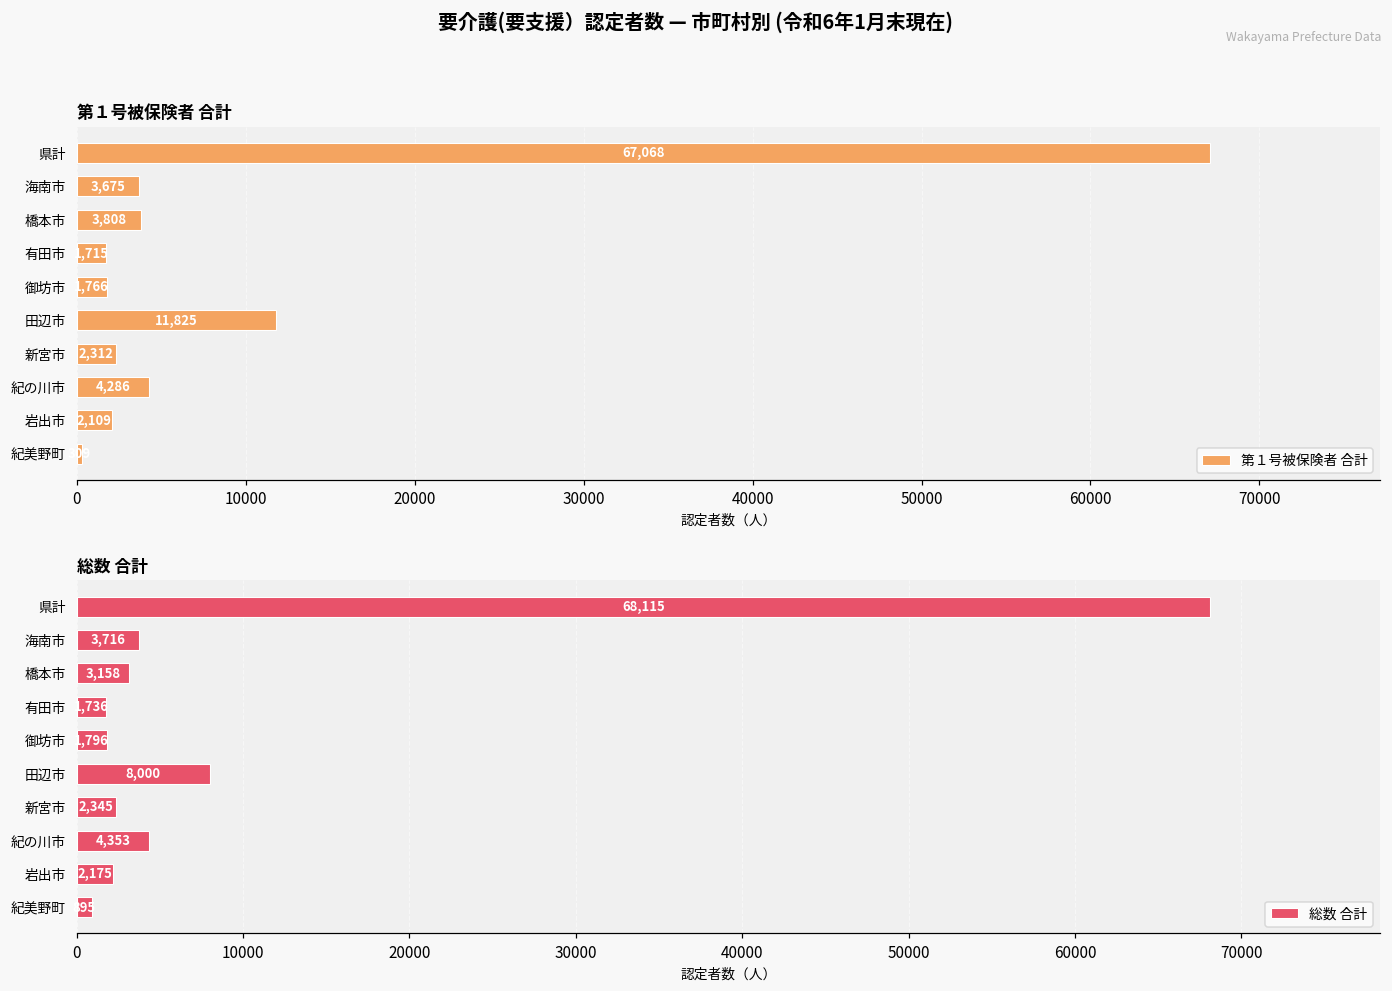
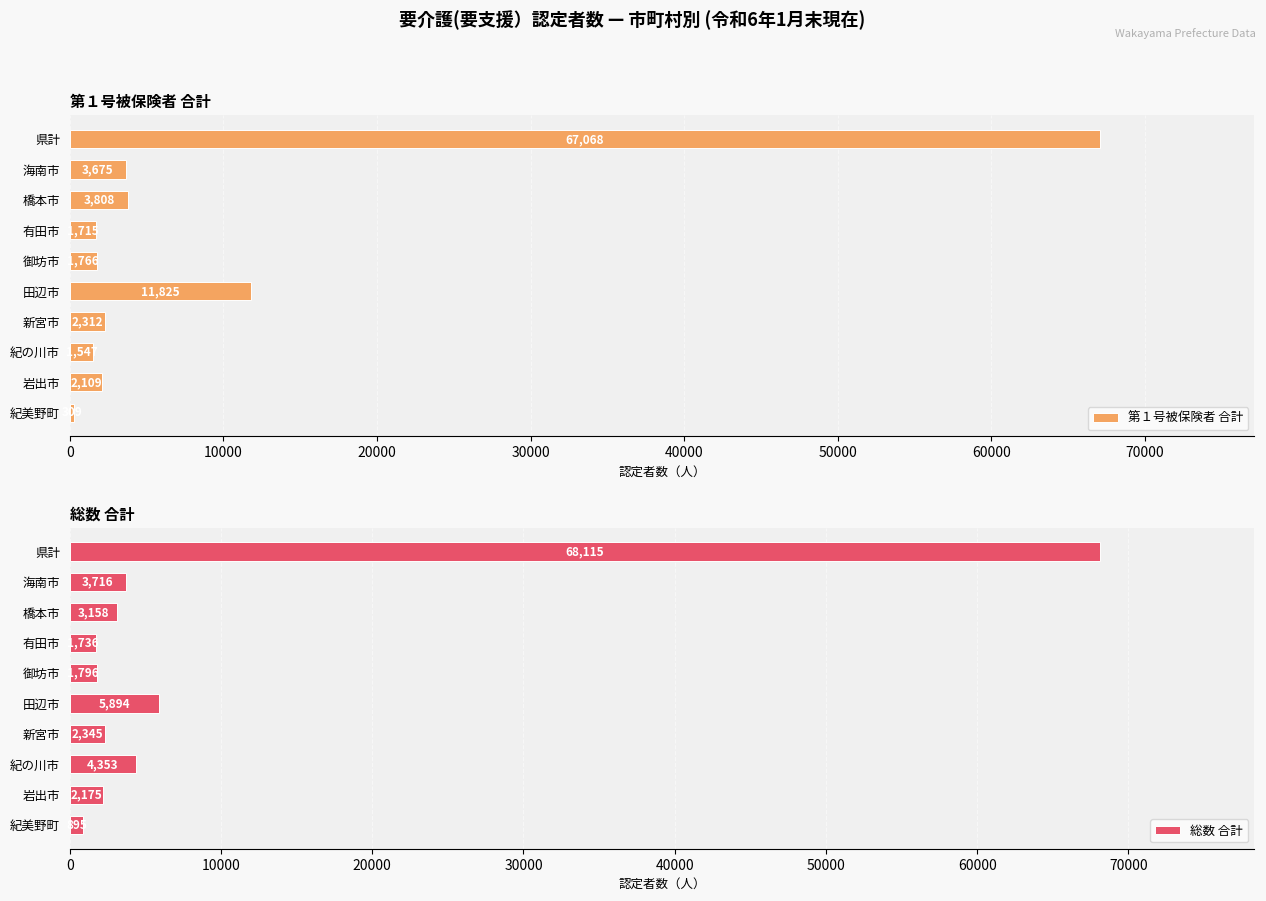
第１号被保険者 合計, 紀の川市: 4,286 -> 1,547
総数 合計, 田辺市: 8,000 -> 5,894
